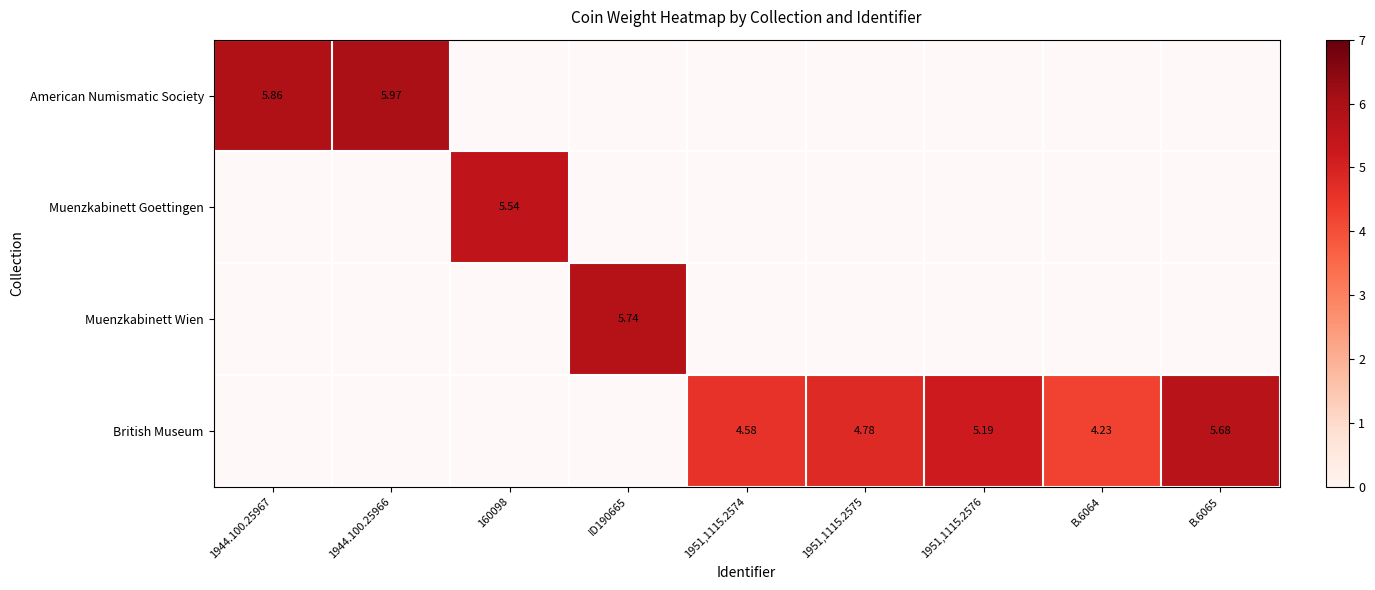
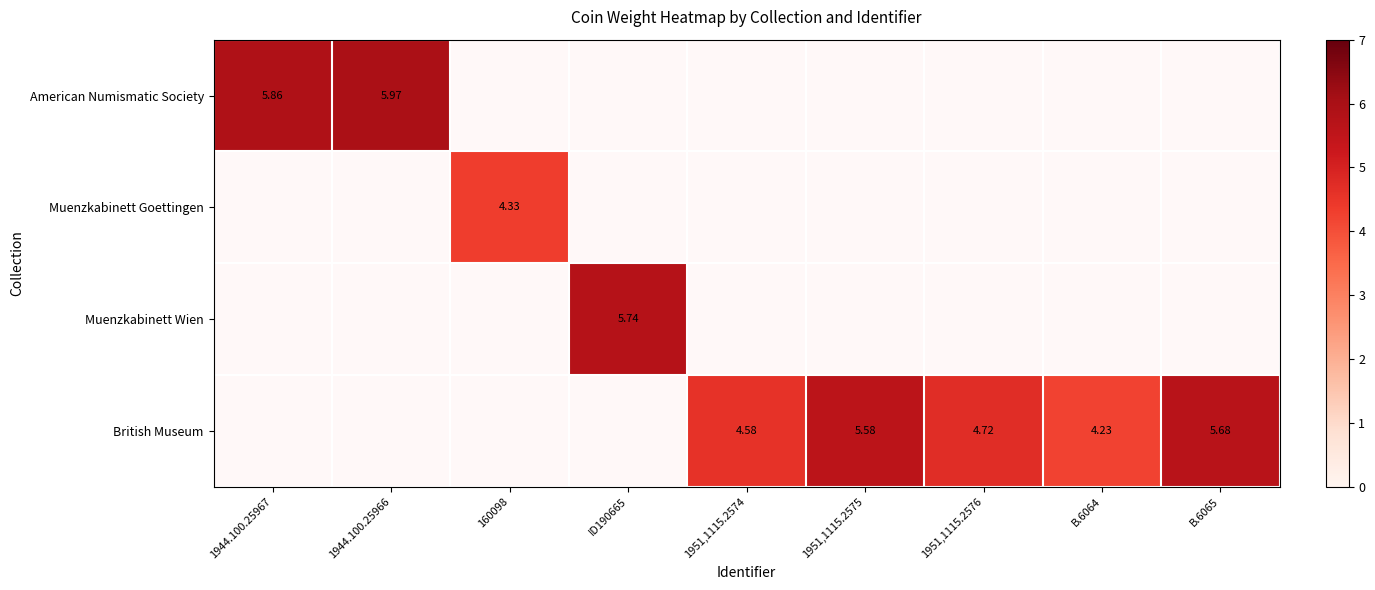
Muenzkabinett Goettingen, 160098: 5.54 -> 4.33
British Museum, 1951,1115.2575: 4.78 -> 5.58
British Museum, 1951,1115.2576: 5.19 -> 4.72
